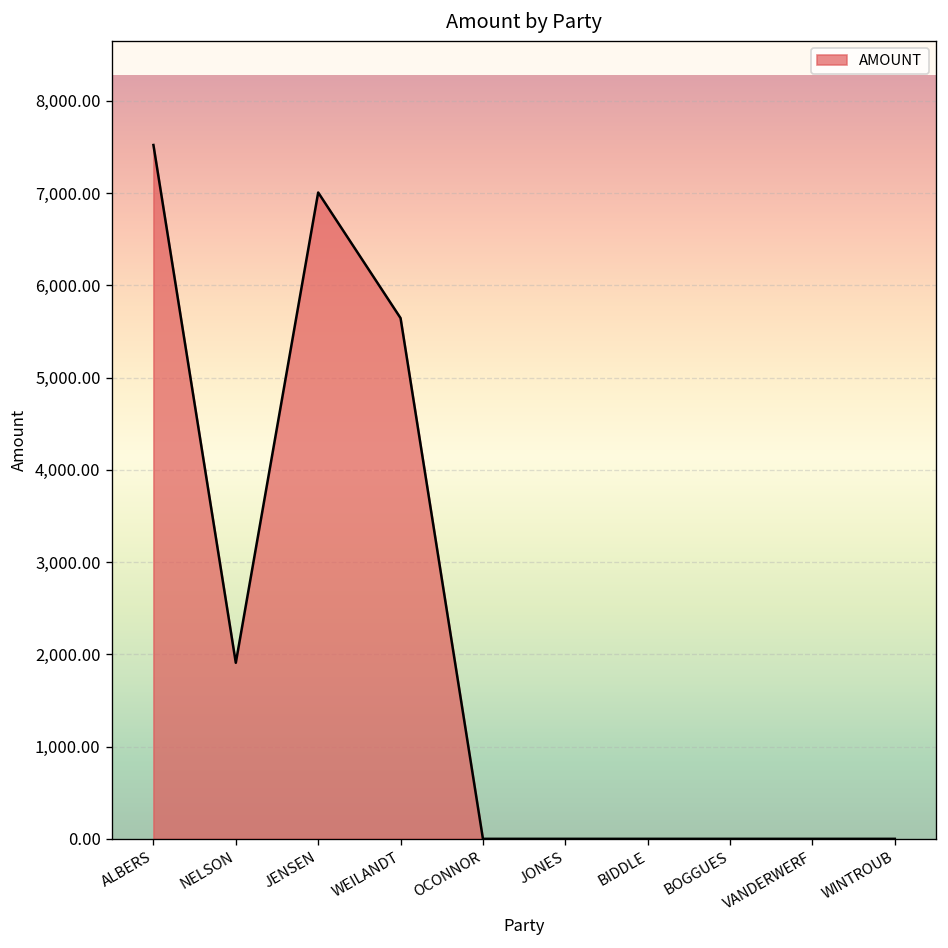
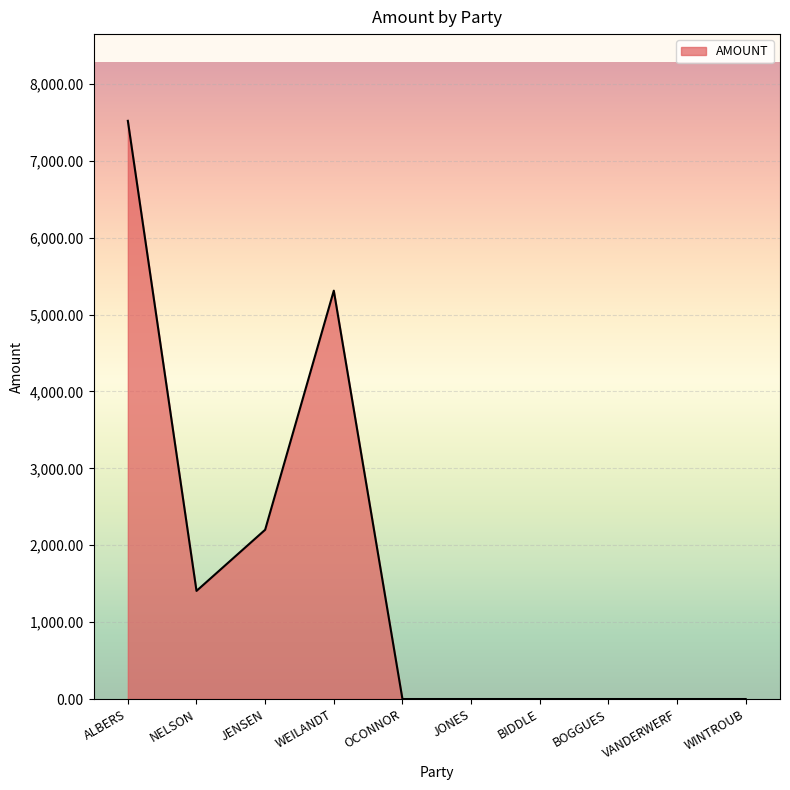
NELSON: 1,900 -> 1,400
JENSEN: 7,000 -> 2,200
WEILANDT: 5,600 -> 5,300
